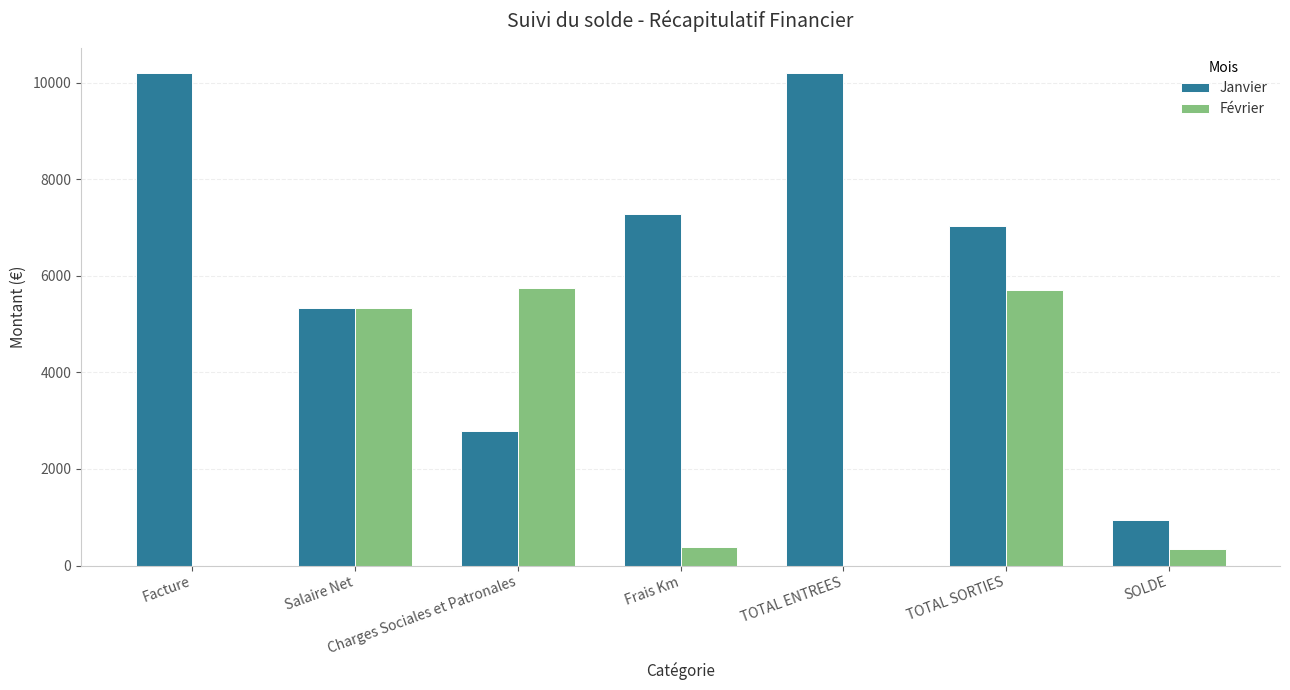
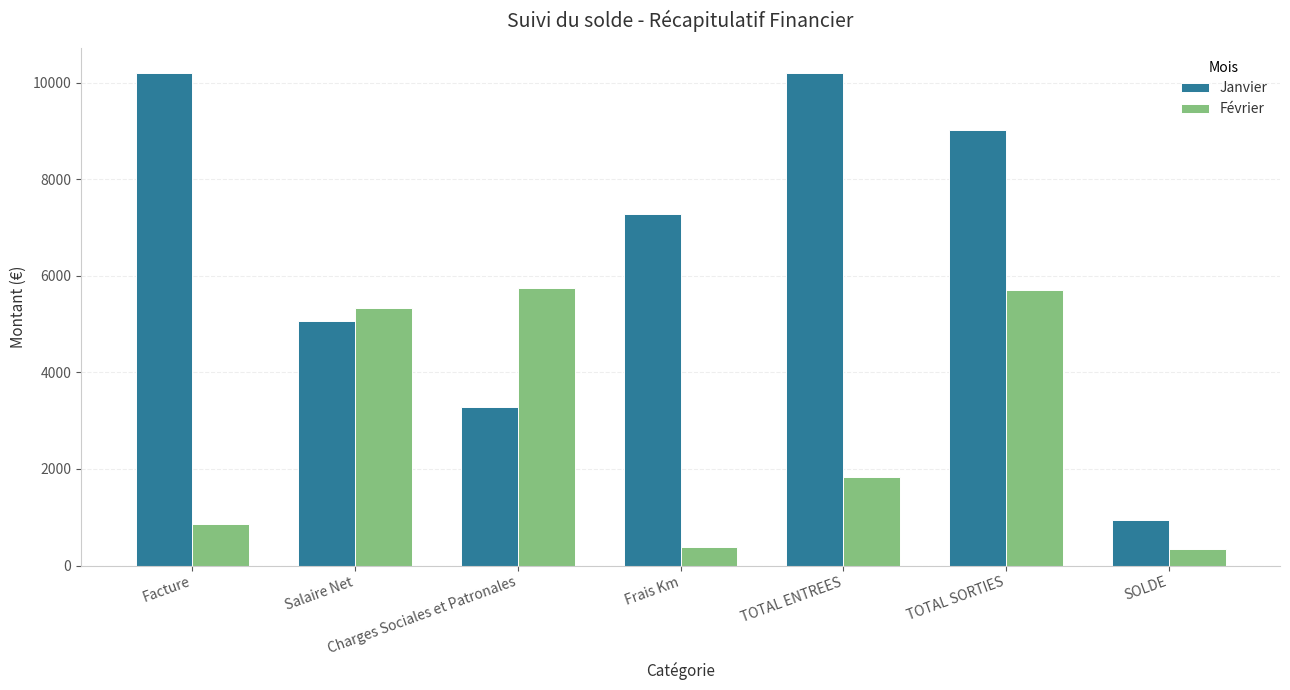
Février, Facture: 0 -> 900
Janvier, Salaire Net: 5300 -> 5100
Janvier, Charges Sociales et Patronales: 2800 -> 3300
Février, TOTAL ENTREES: 0 -> 1800
Janvier, TOTAL SORTIES: 7000 -> 9000
